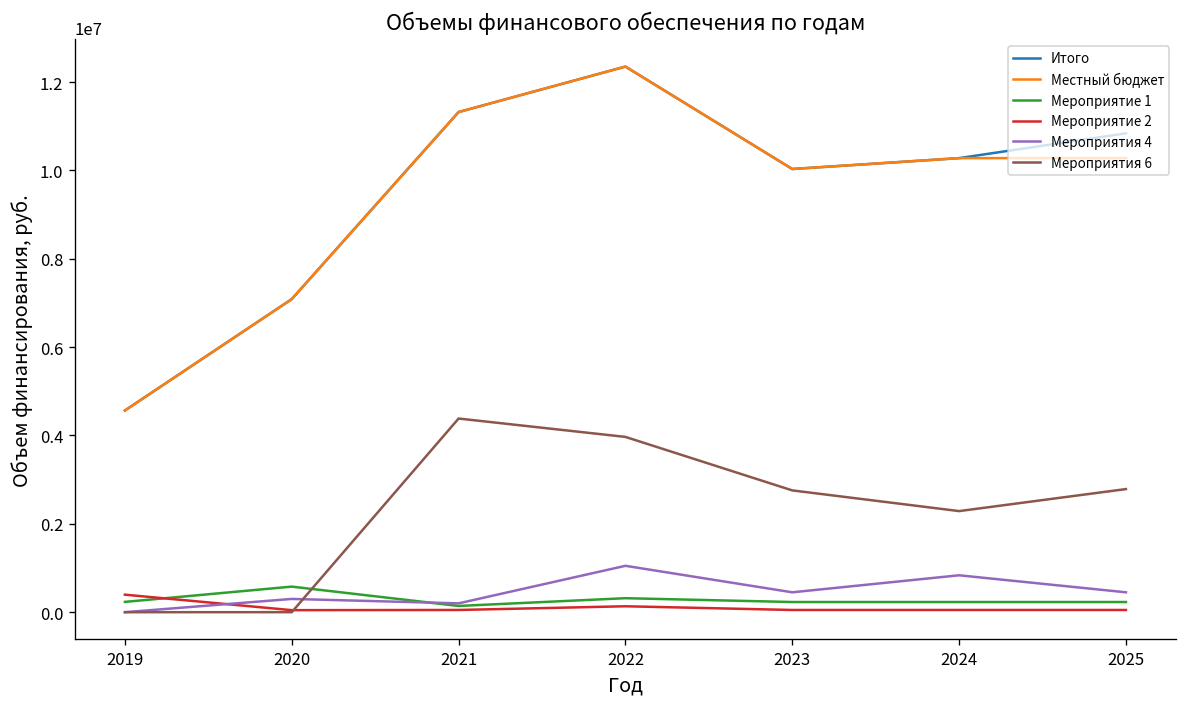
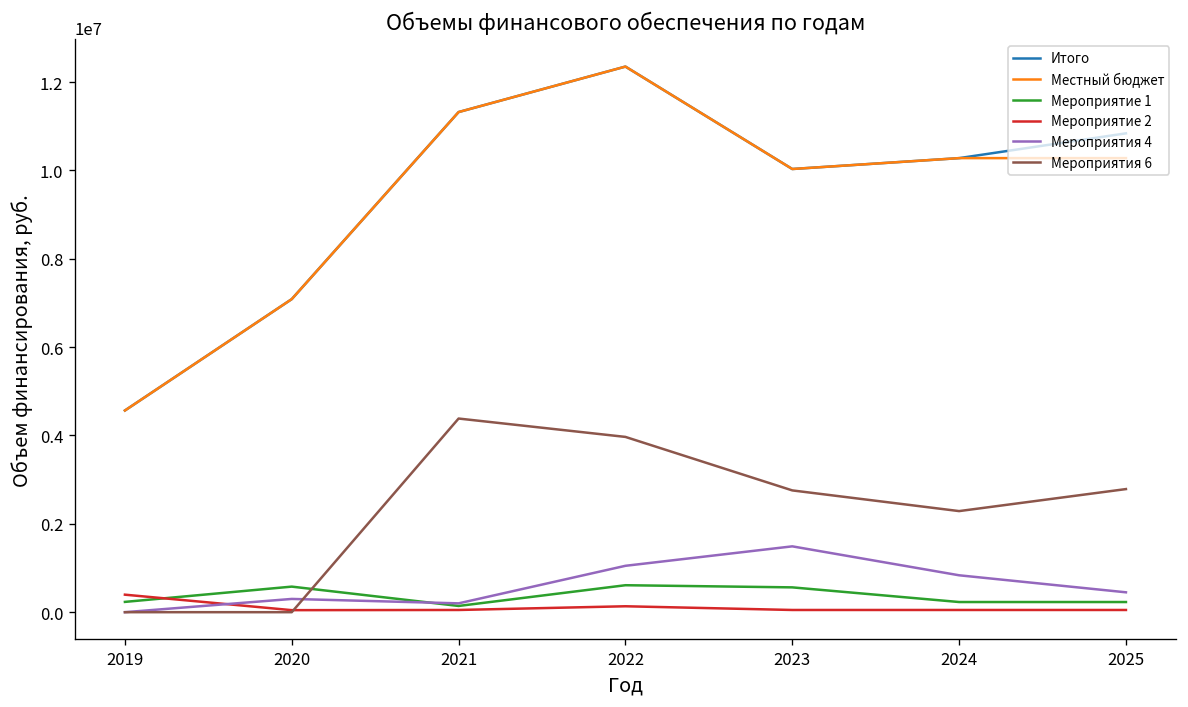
Мероприятие 1, 2022: 300000 -> 600000
Мероприятие 1, 2023: 200000 -> 600000
Мероприятия 4, 2023: 500000 -> 1500000
